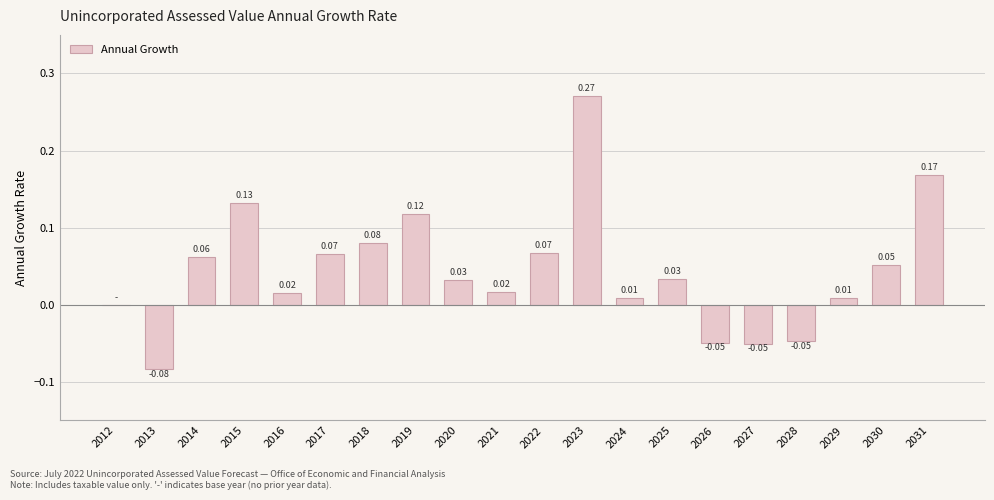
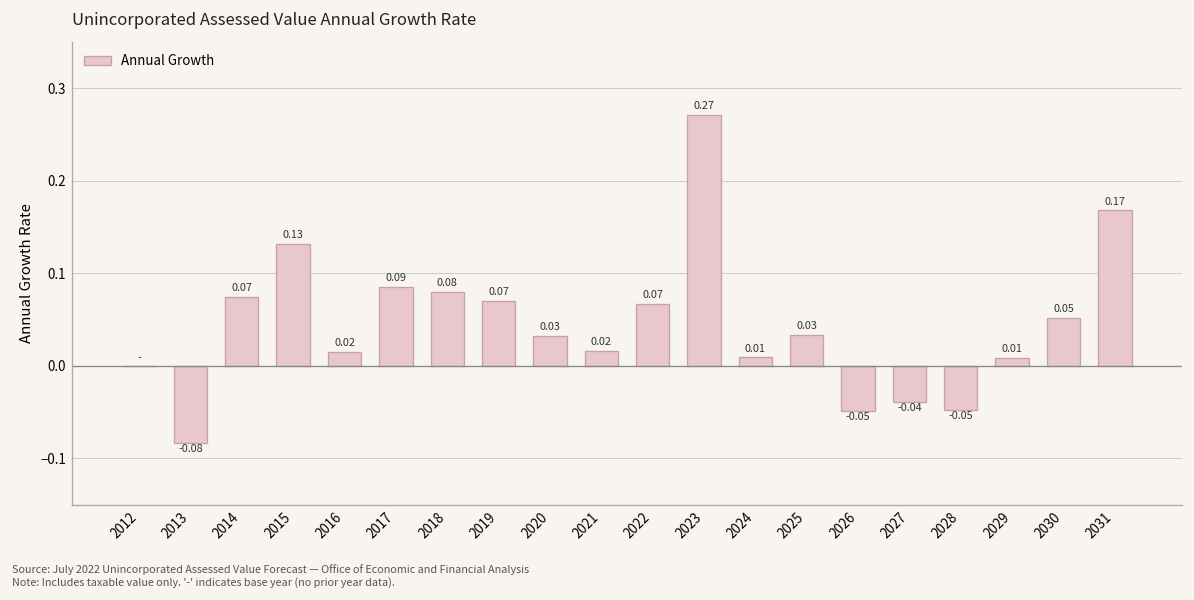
2014: 0.06 -> 0.07
2017: 0.07 -> 0.09
2019: 0.12 -> 0.07
2027: -0.05 -> -0.04
